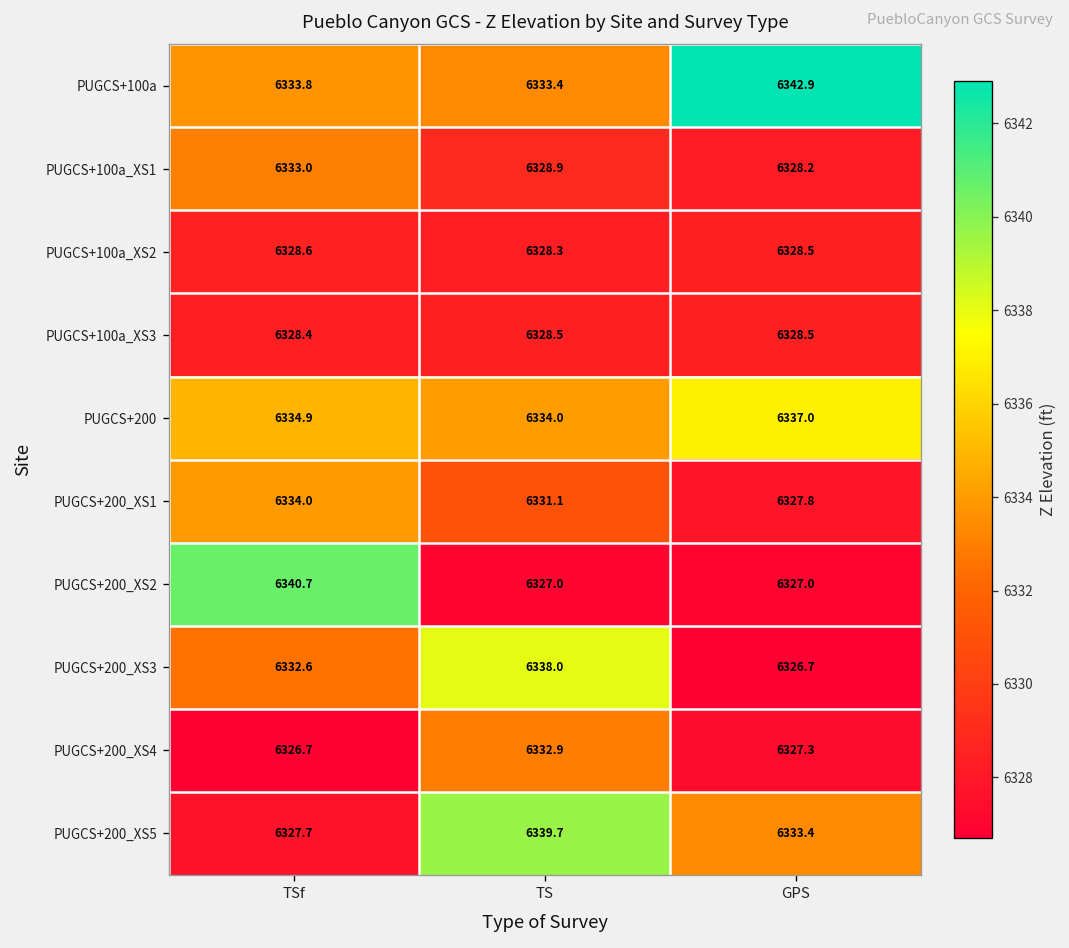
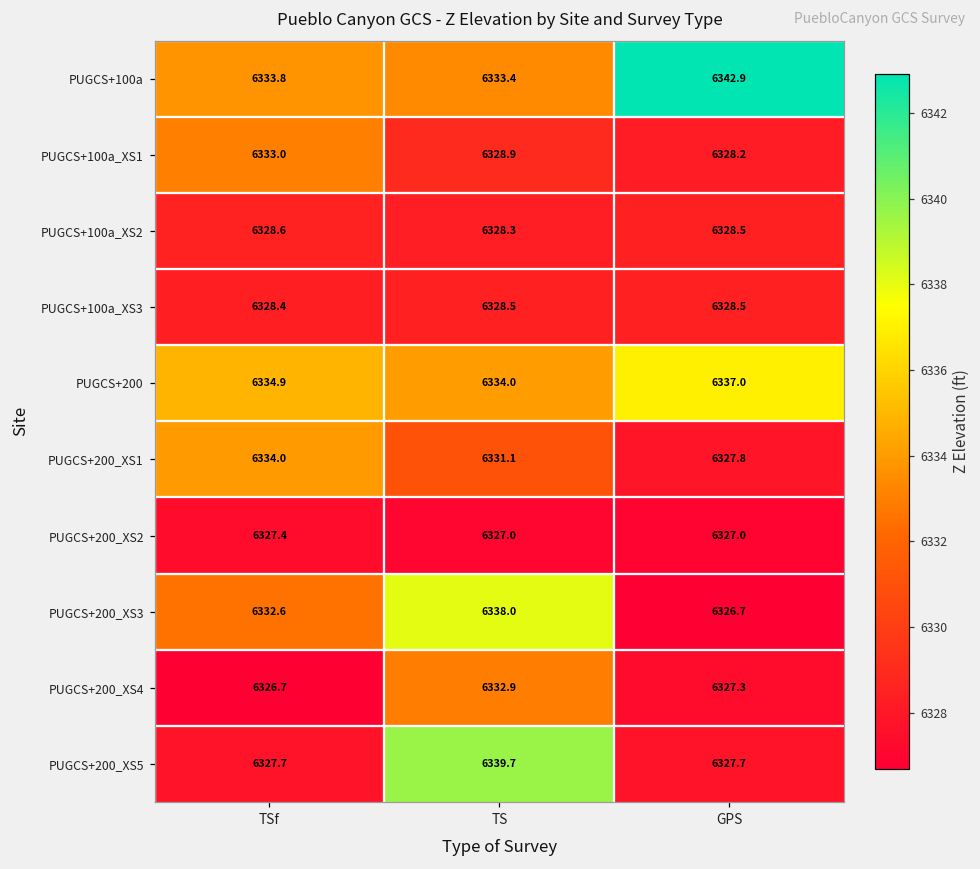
PUGCS+200_XS2, TSf: 6340.7 -> 6327.4
PUGCS+200_XS5, GPS: 6333.4 -> 6327.7
